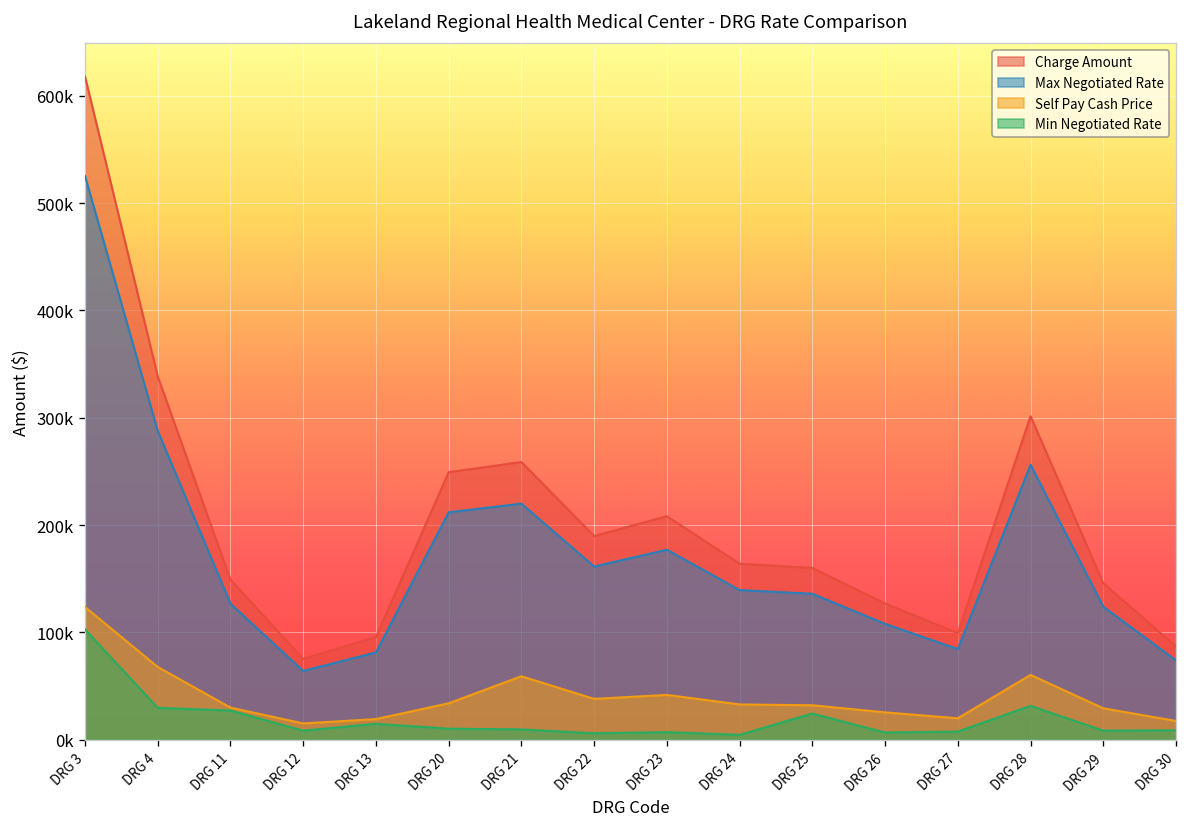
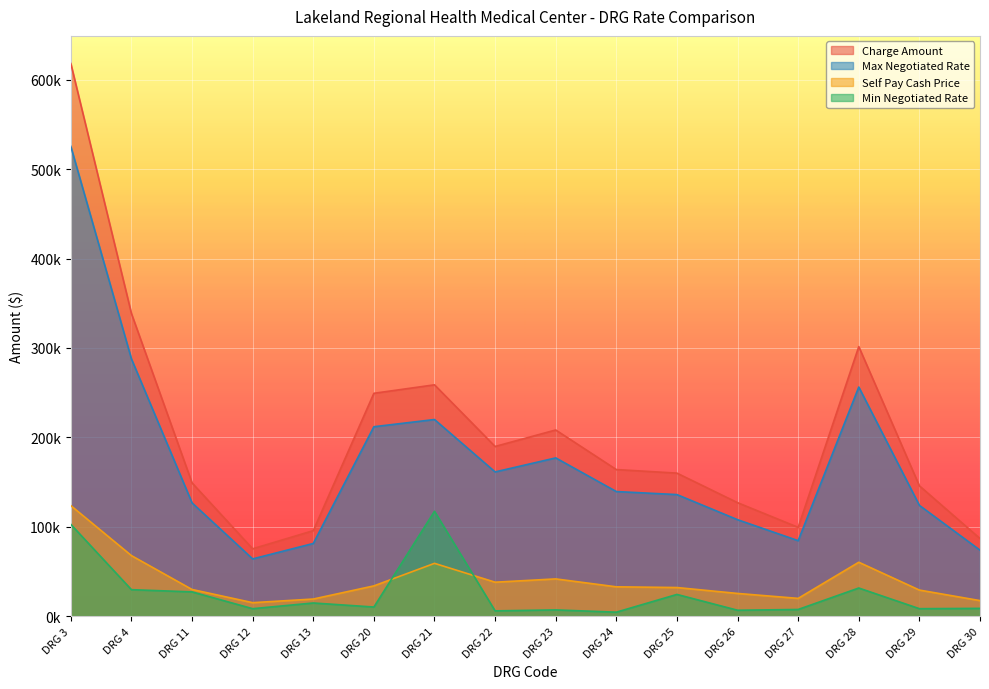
Min Negotiated Rate, DRG 21: 10000 -> 120000
